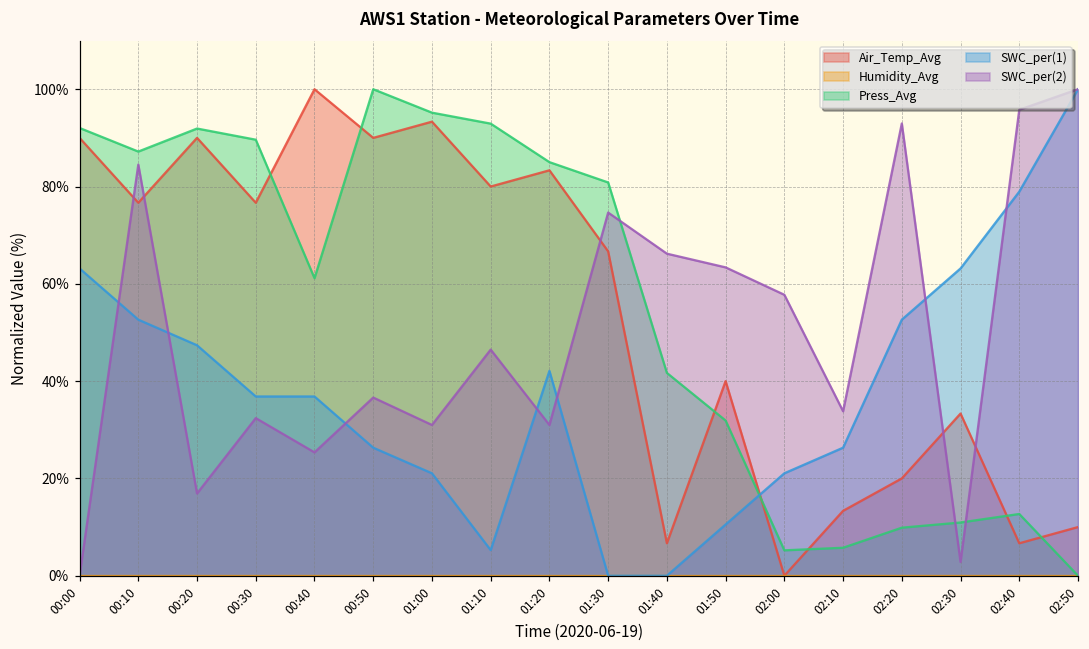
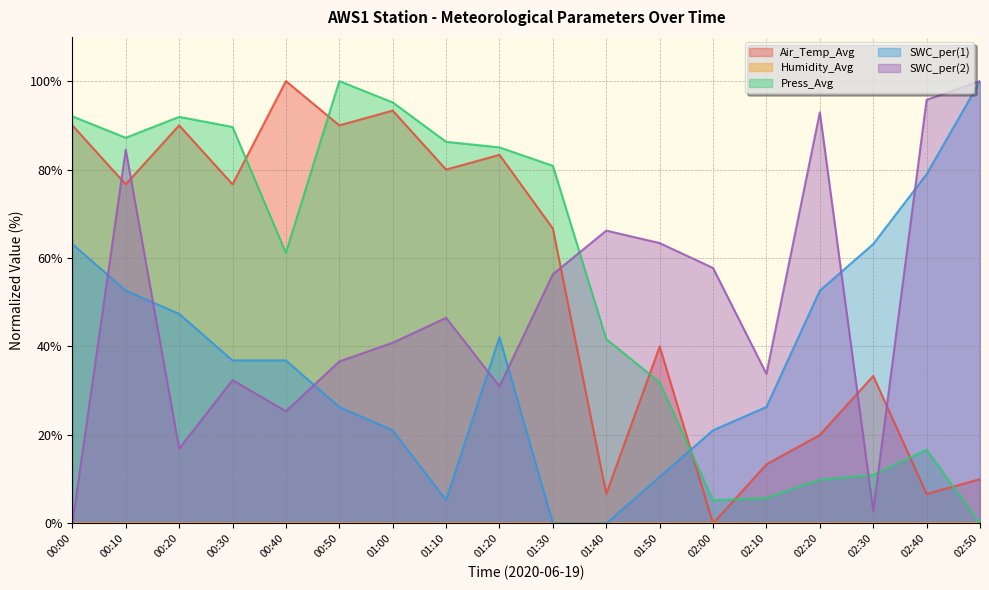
SWC_per(2), 01:00: 31% -> 41%
Press_Avg, 01:10: 93% -> 86%
SWC_per(2), 01:30: 75% -> 56%
Press_Avg, 02:40: 13% -> 17%
